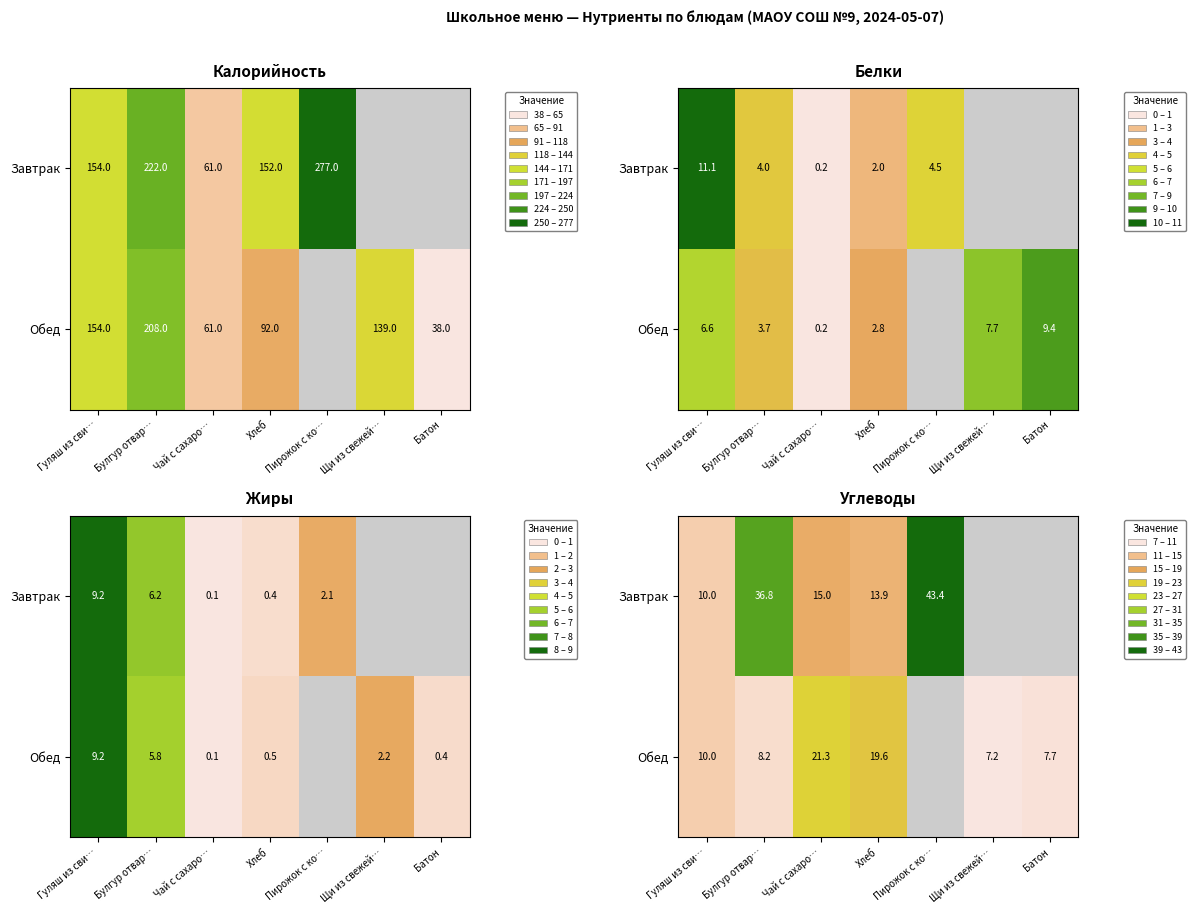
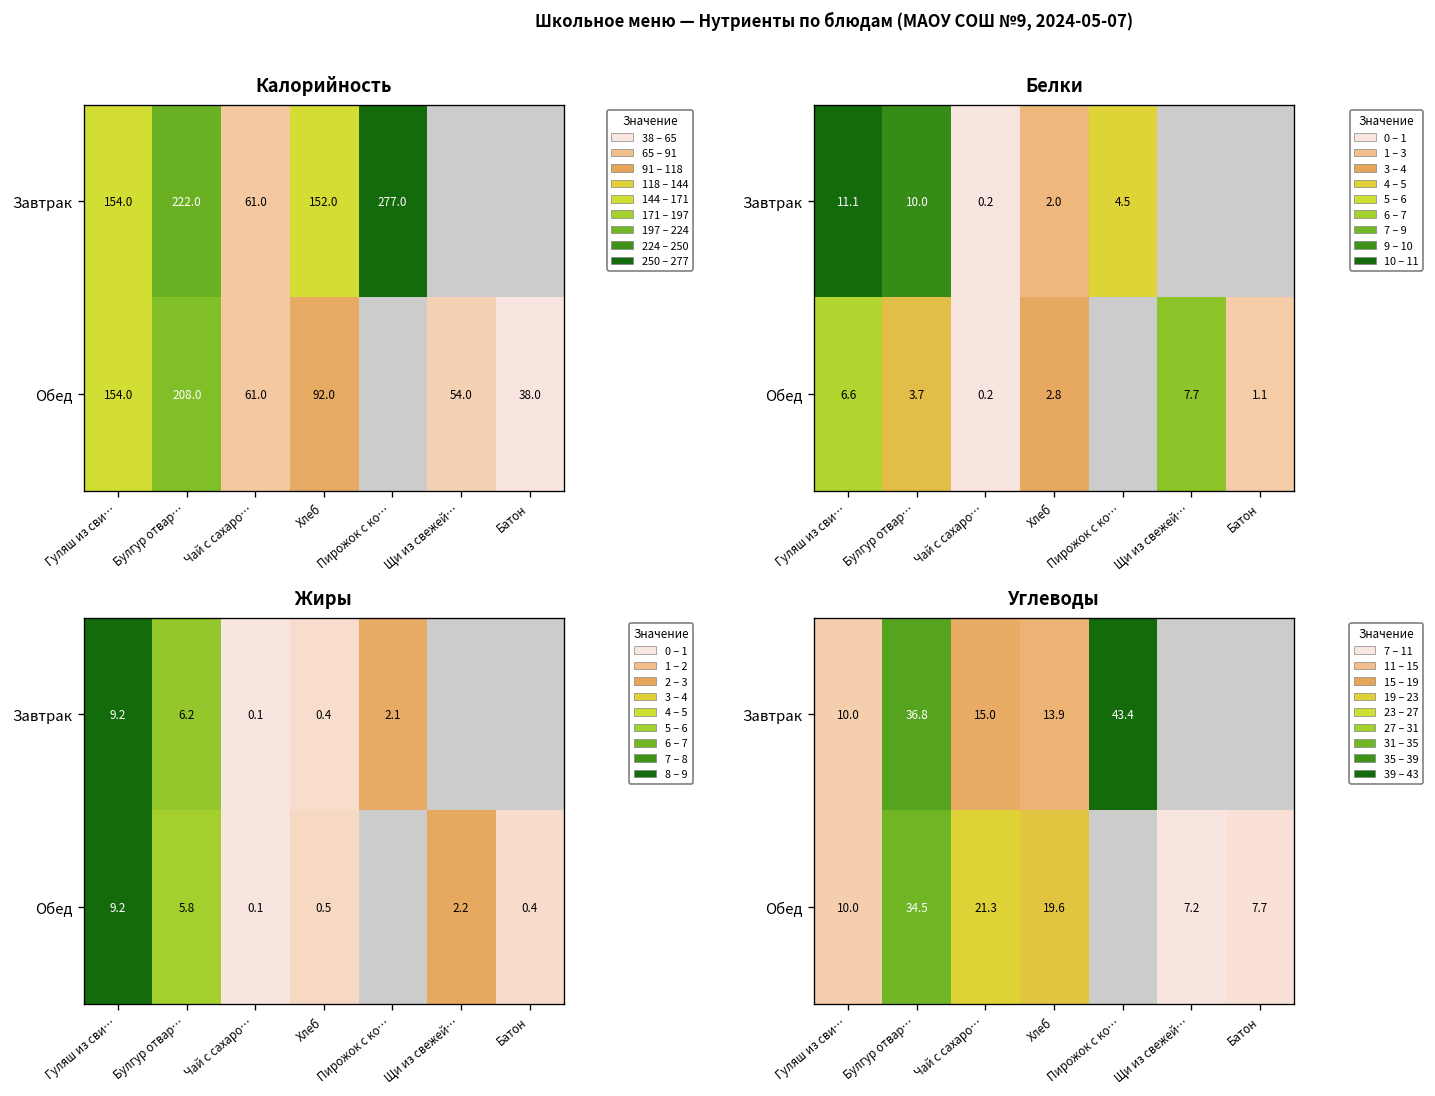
Калорийность, Обед, Щи из свежей…: 139.0 -> 54.0
Белки, Завтрак, Булгур отвар…: 4.0 -> 10.0
Белки, Обед, Батон: 9.4 -> 1.1
Углеводы, Обед, Булгур отвар…: 8.2 -> 34.5
